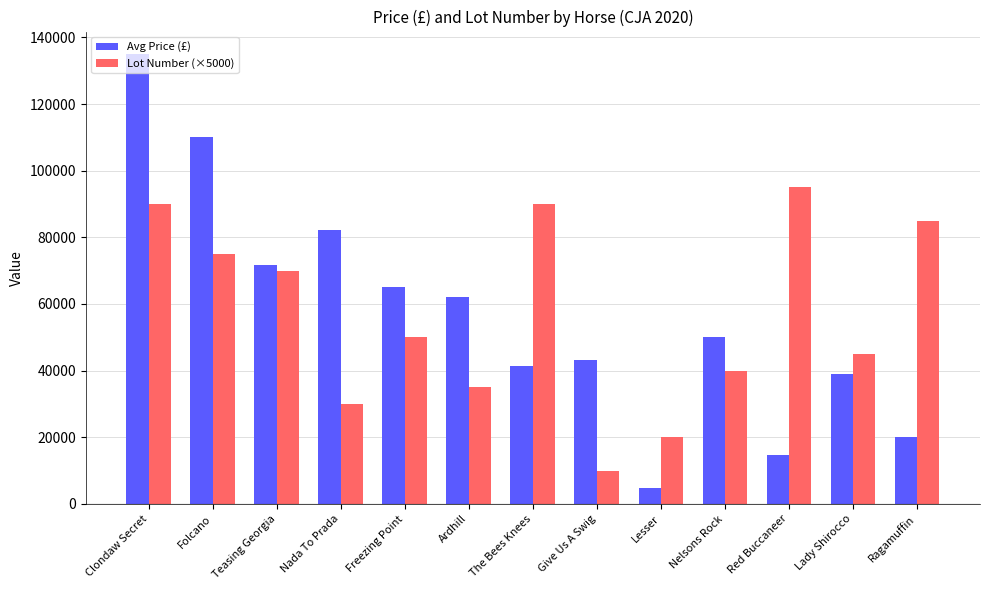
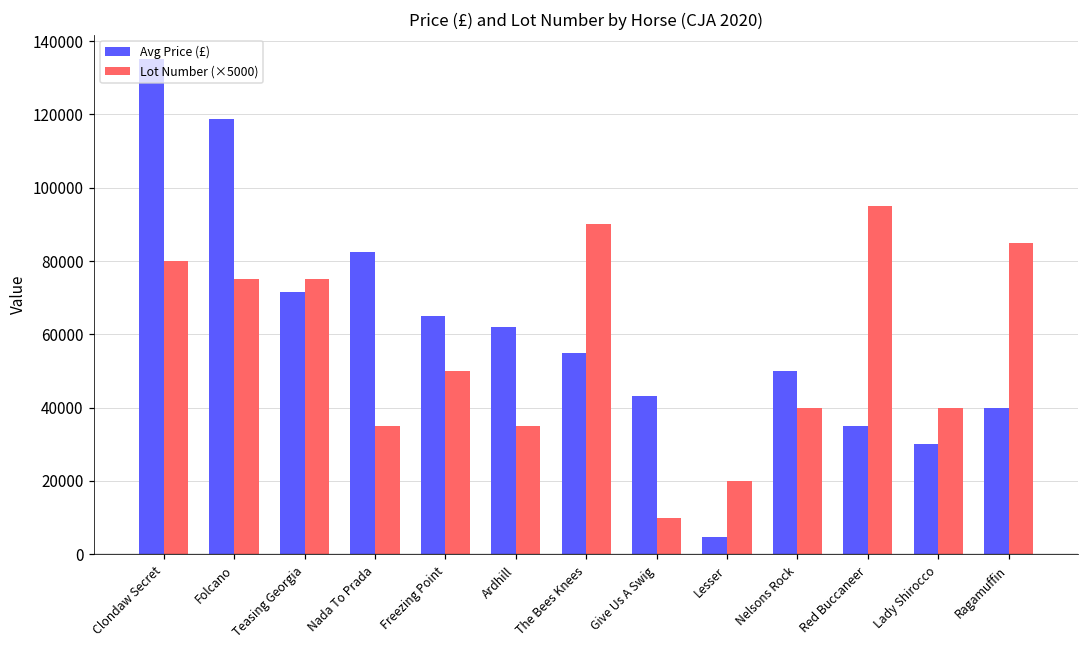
Lot Number (×5000), Clondaw Secret: 90000 -> 80000
Avg Price (£), Folcano: 110000 -> 119000
Lot Number (×5000), Teasing Georgia: 70000 -> 75000
Lot Number (×5000), Nada To Prada: 30000 -> 35000
Avg Price (£), The Bees Knees: 41000 -> 55000
Avg Price (£), Red Buccaneer: 15000 -> 35000
Avg Price (£), Lady Shirocco: 39000 -> 30000
Lot Number (×5000), Lady Shirocco: 45000 -> 40000
Avg Price (£), Ragamuffin: 20000 -> 40000
